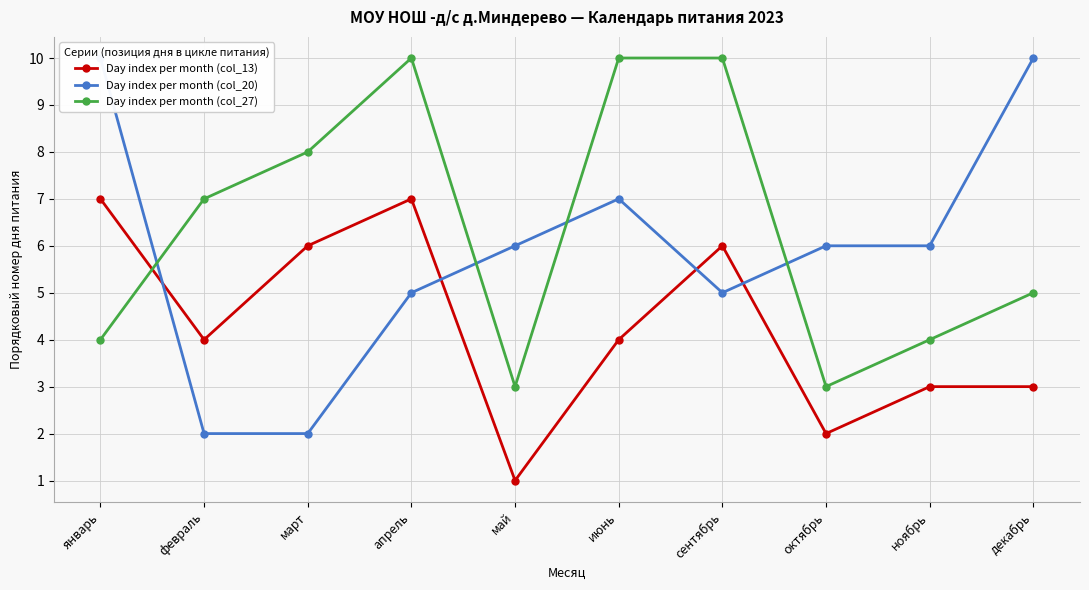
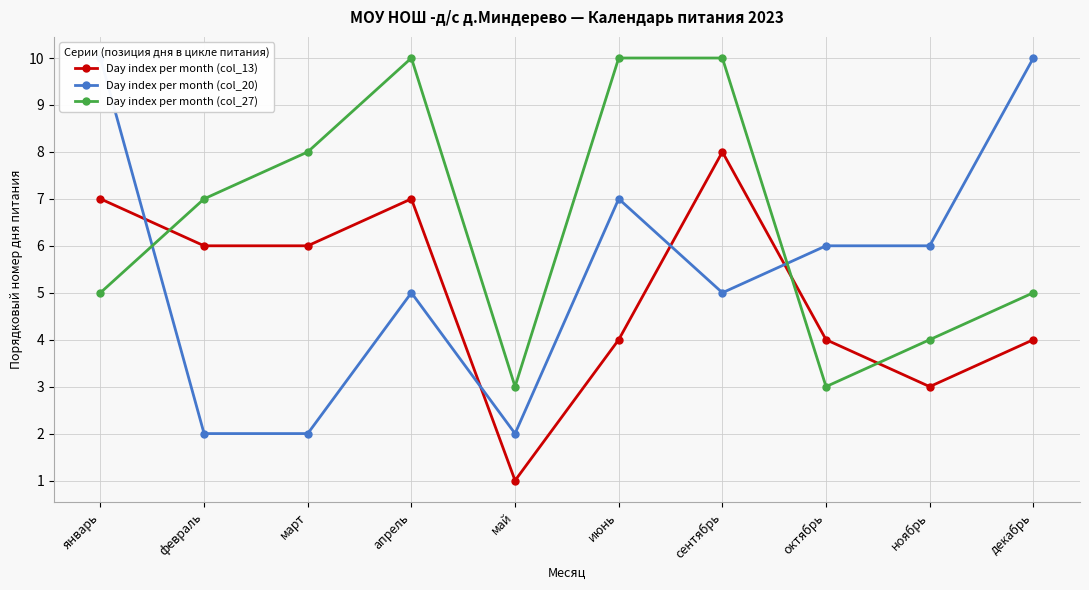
Day index per month (col_27), январь: 4 -> 5
Day index per month (col_13), февраль: 4 -> 6
Day index per month (col_20), май: 6 -> 2
Day index per month (col_13), сентябрь: 6 -> 8
Day index per month (col_13), октябрь: 2 -> 4
Day index per month (col_13), декабрь: 3 -> 4
